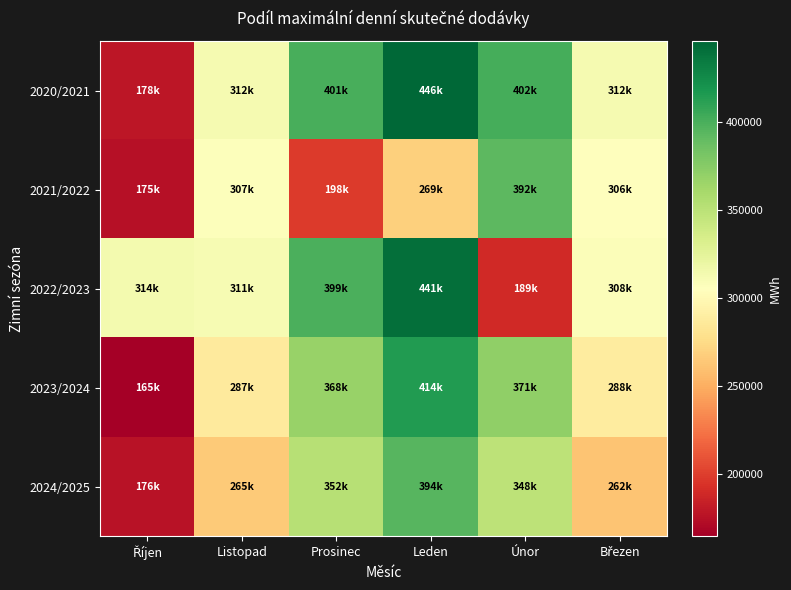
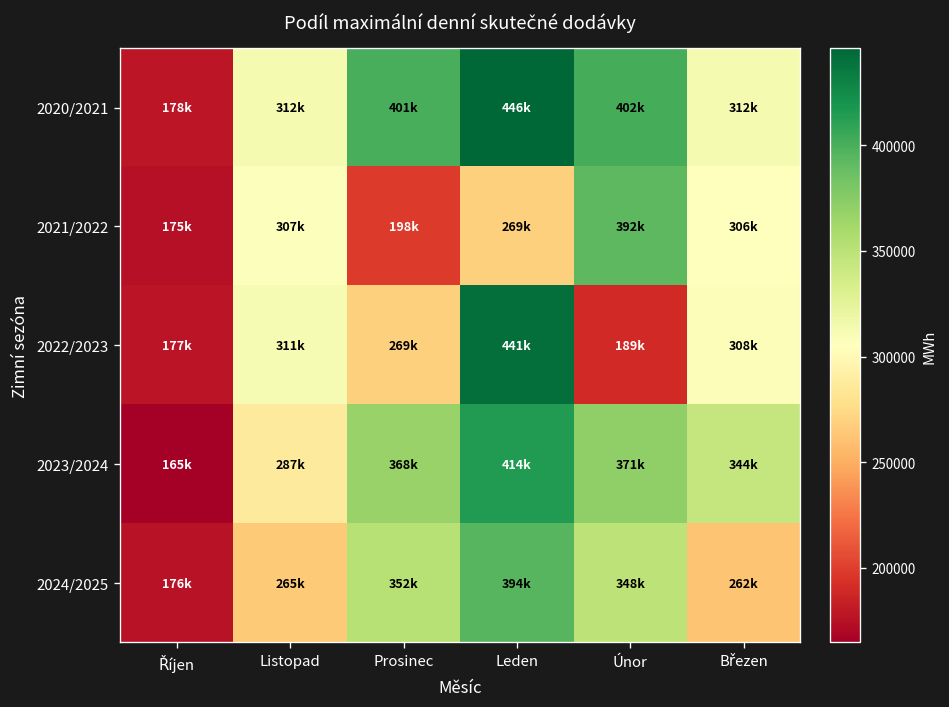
2022/2023, Říjen: 314k -> 177k
2022/2023, Prosinec: 399k -> 269k
2023/2024, Březen: 288k -> 344k
